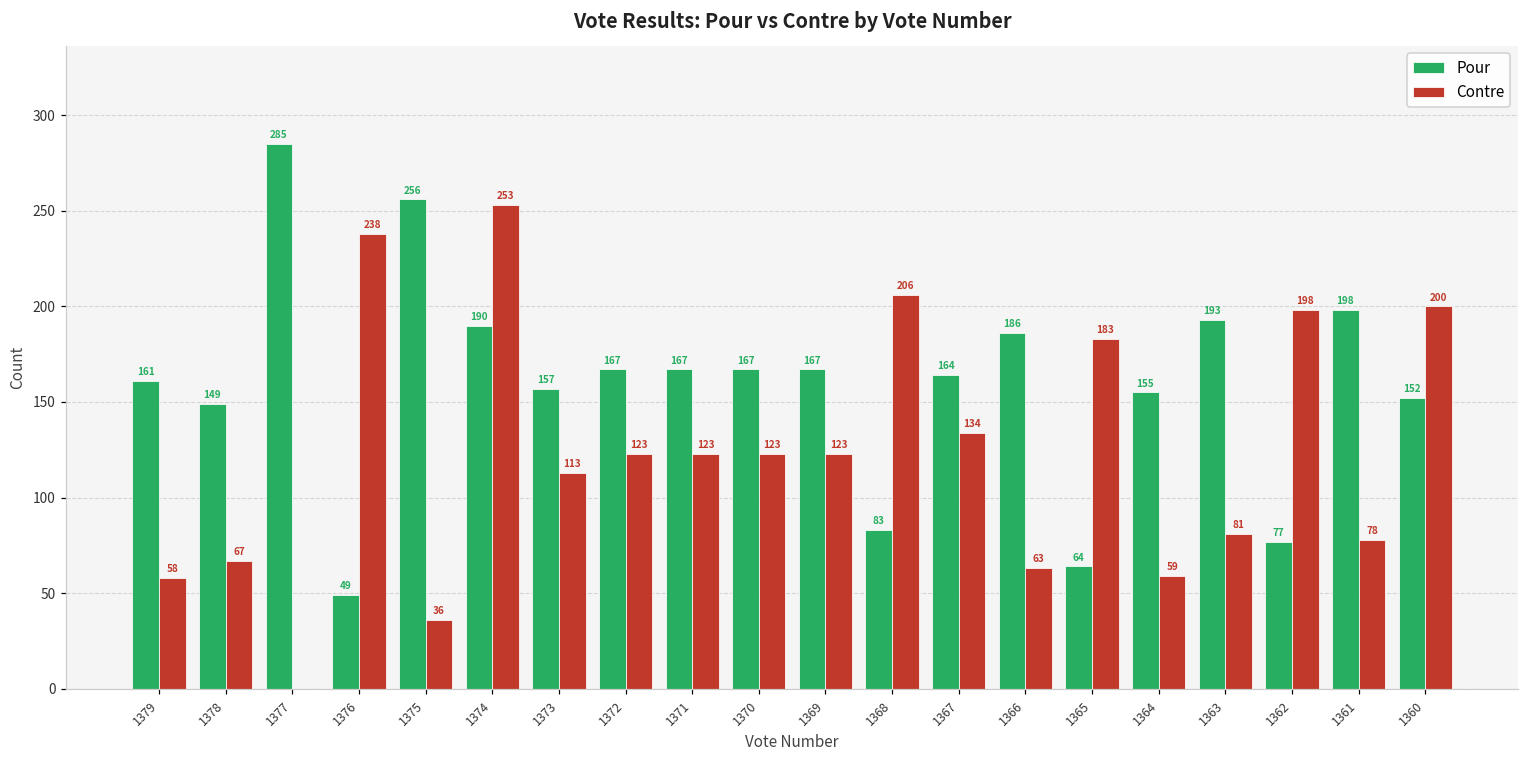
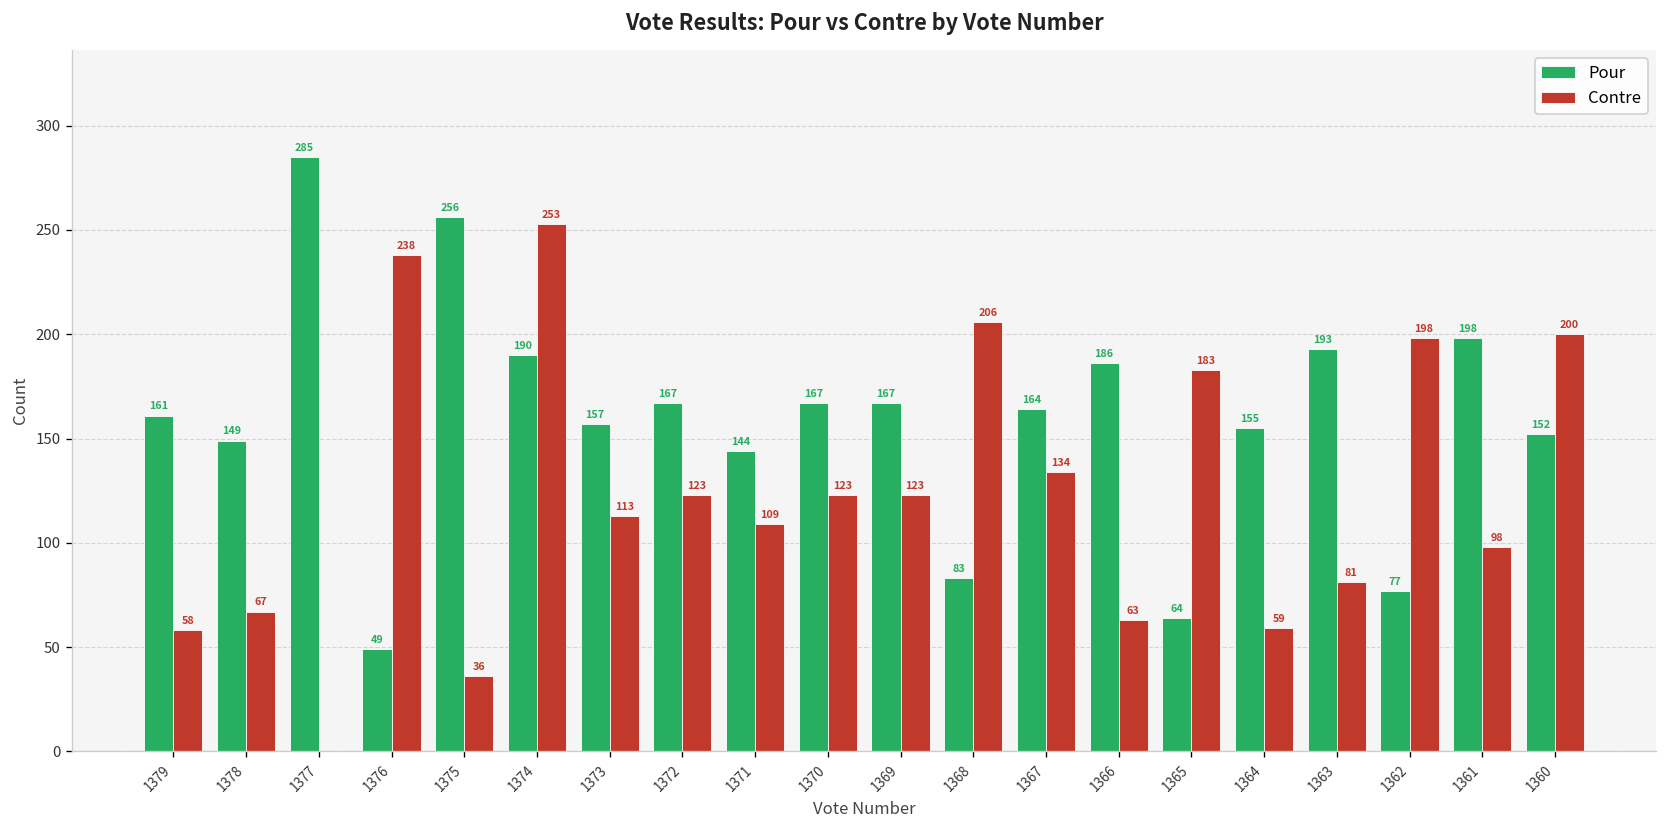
Pour, 1371: 167 -> 144
Contre, 1371: 123 -> 109
Contre, 1361: 78 -> 98
